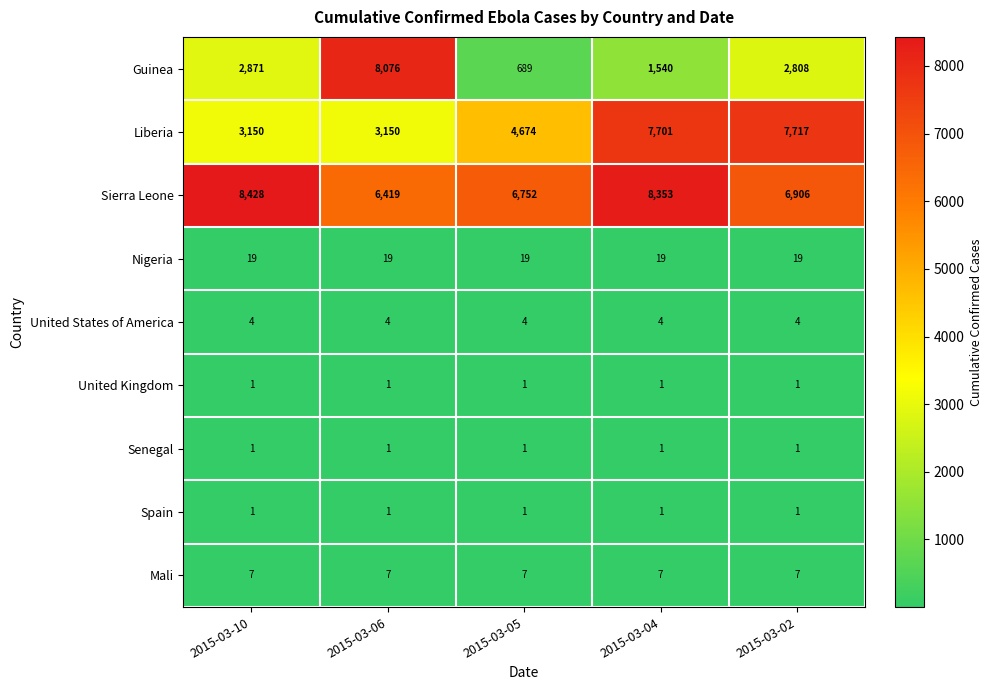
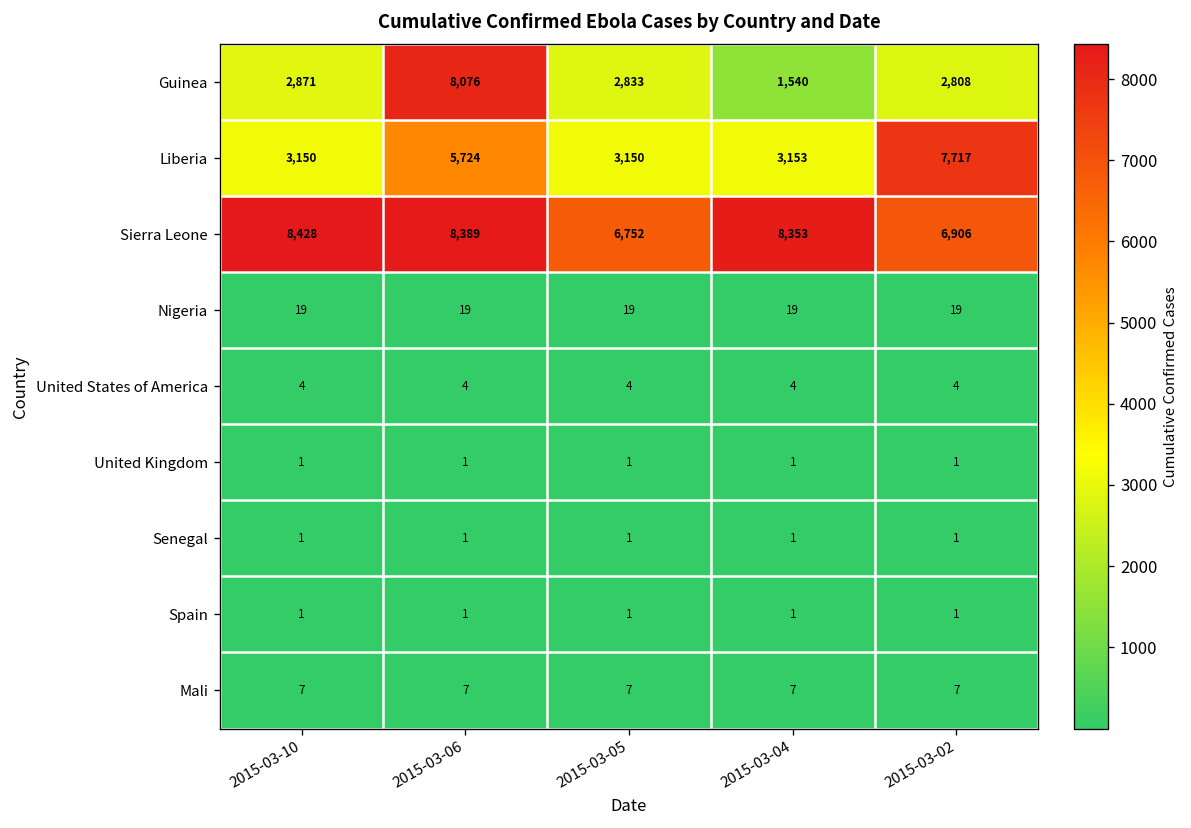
Guinea, 2015-03-05: 689 -> 2,833
Liberia, 2015-03-06: 3,150 -> 5,724
Liberia, 2015-03-05: 4,674 -> 3,150
Liberia, 2015-03-04: 7,701 -> 3,153
Sierra Leone, 2015-03-06: 6,419 -> 8,389
